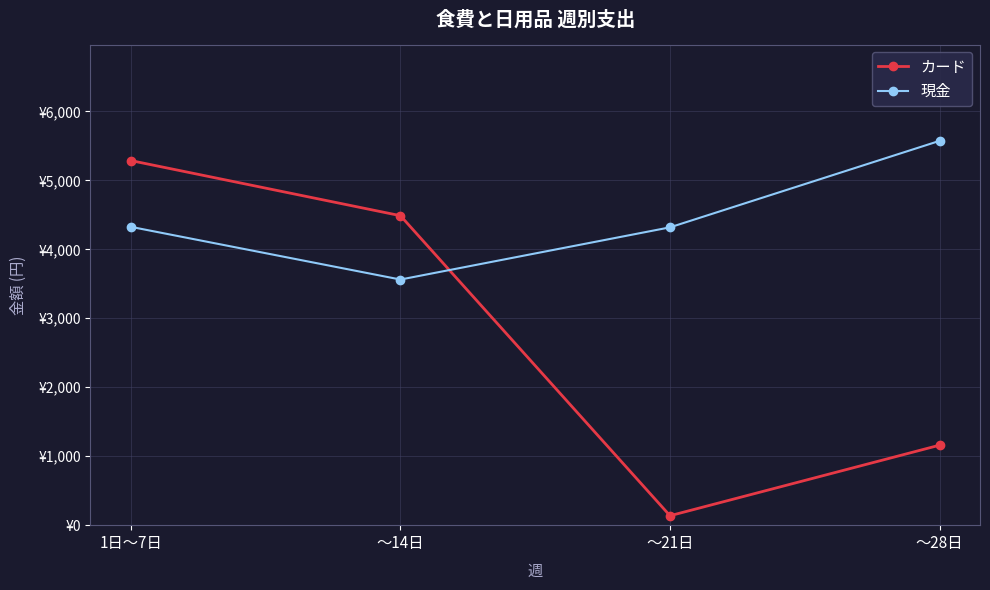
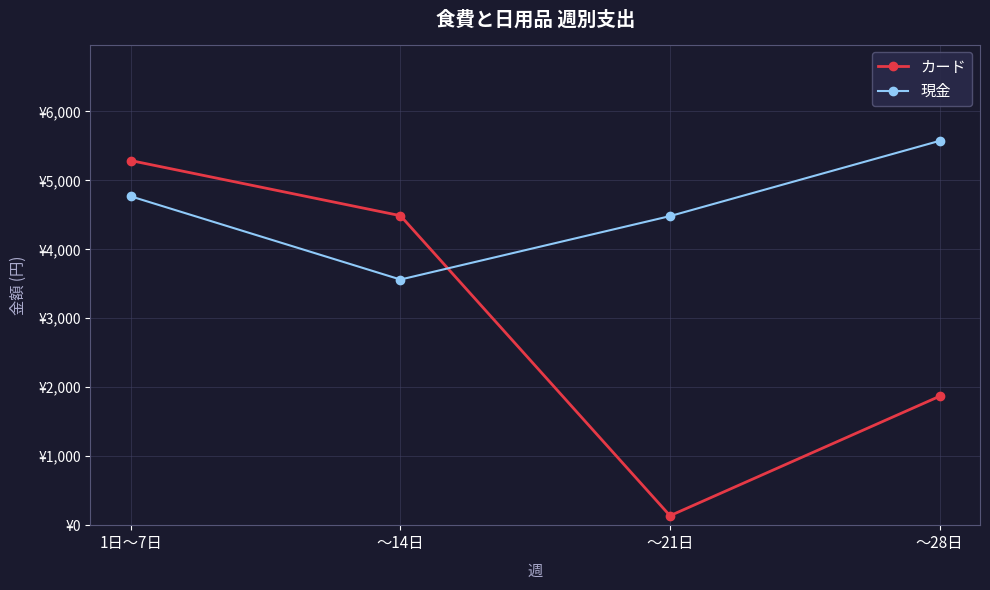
現金, 1日〜7日: ¥4,300 -> ¥4,800
現金, 〜21日: ¥4,300 -> ¥4,500
カード, 〜28日: ¥1,200 -> ¥1,900
